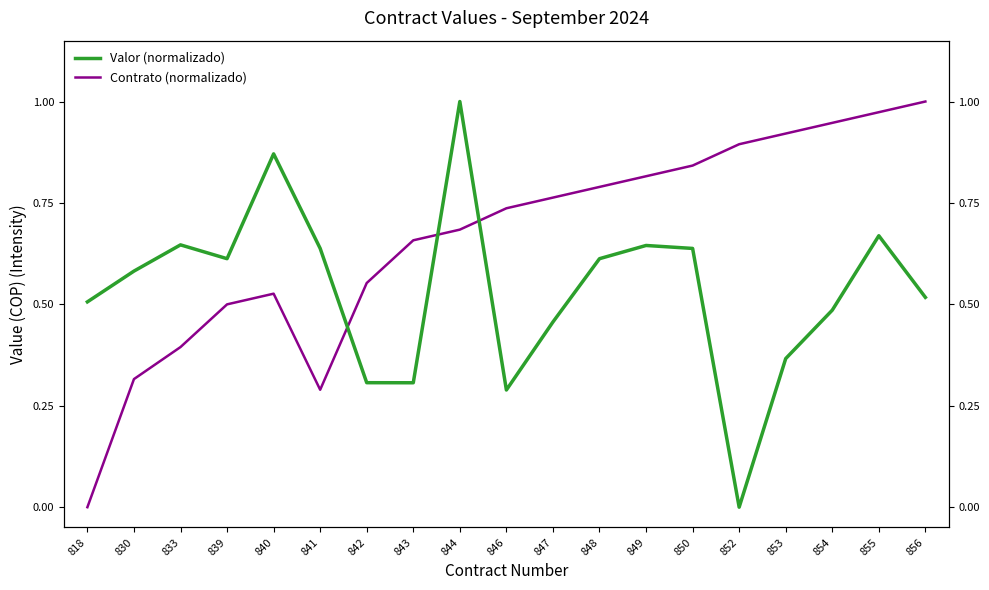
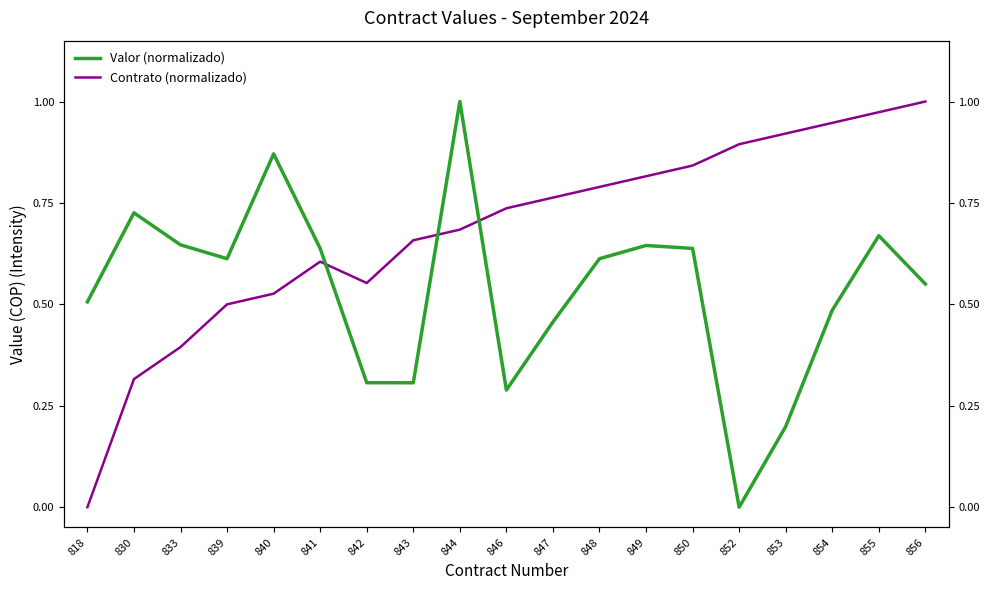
Valor (normalizado), 830: 0.58 -> 0.73
Contrato (normalizado), 841: 0.29 -> 0.61
Valor (normalizado), 853: 0.37 -> 0.20
Valor (normalizado), 856: 0.52 -> 0.55
